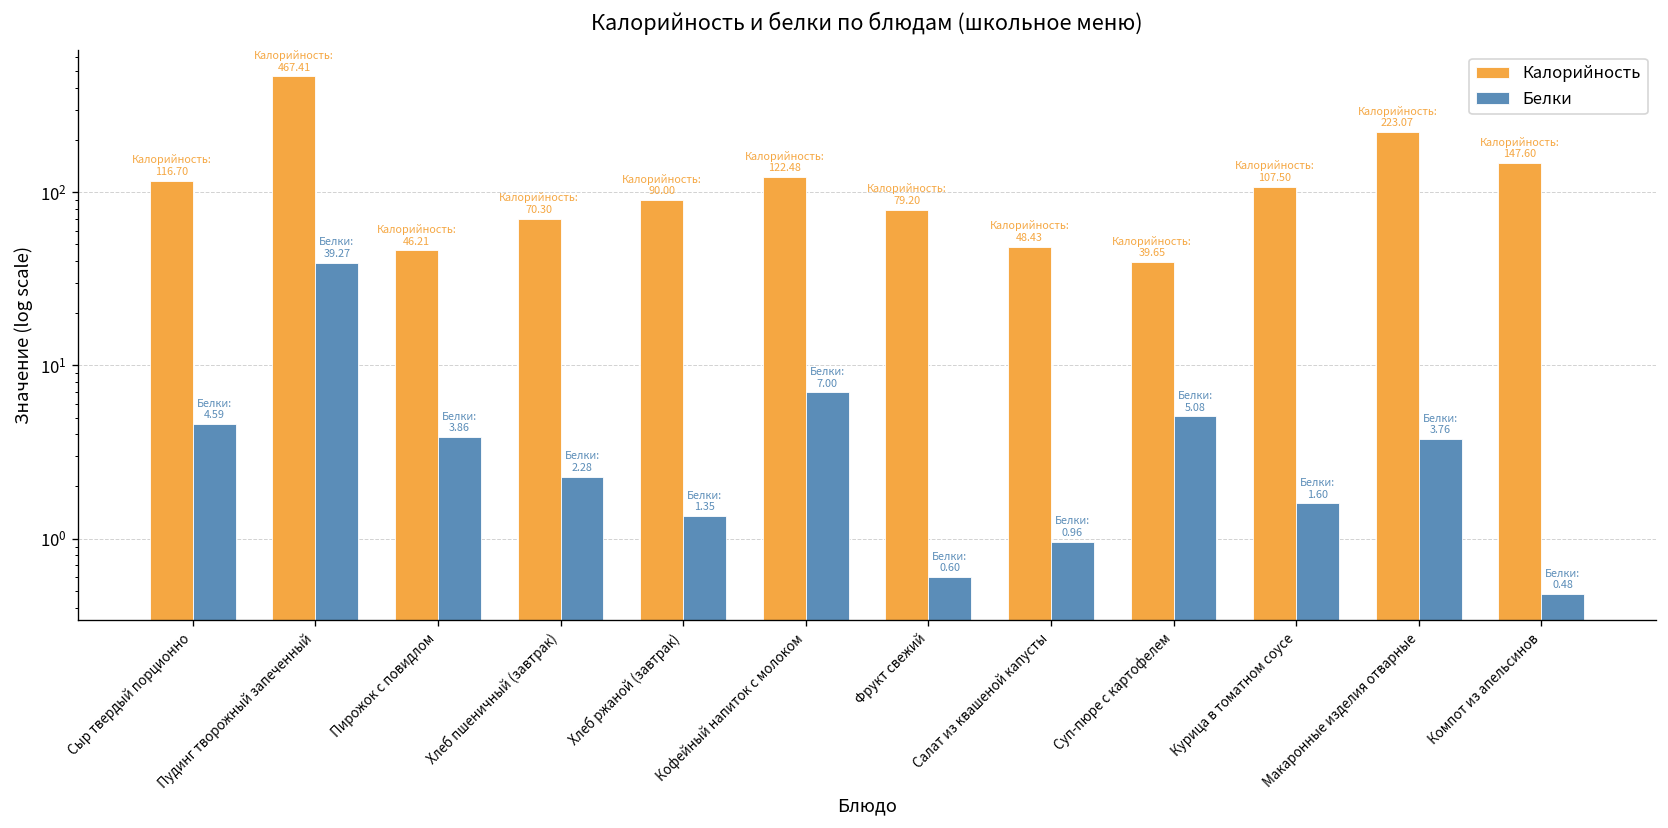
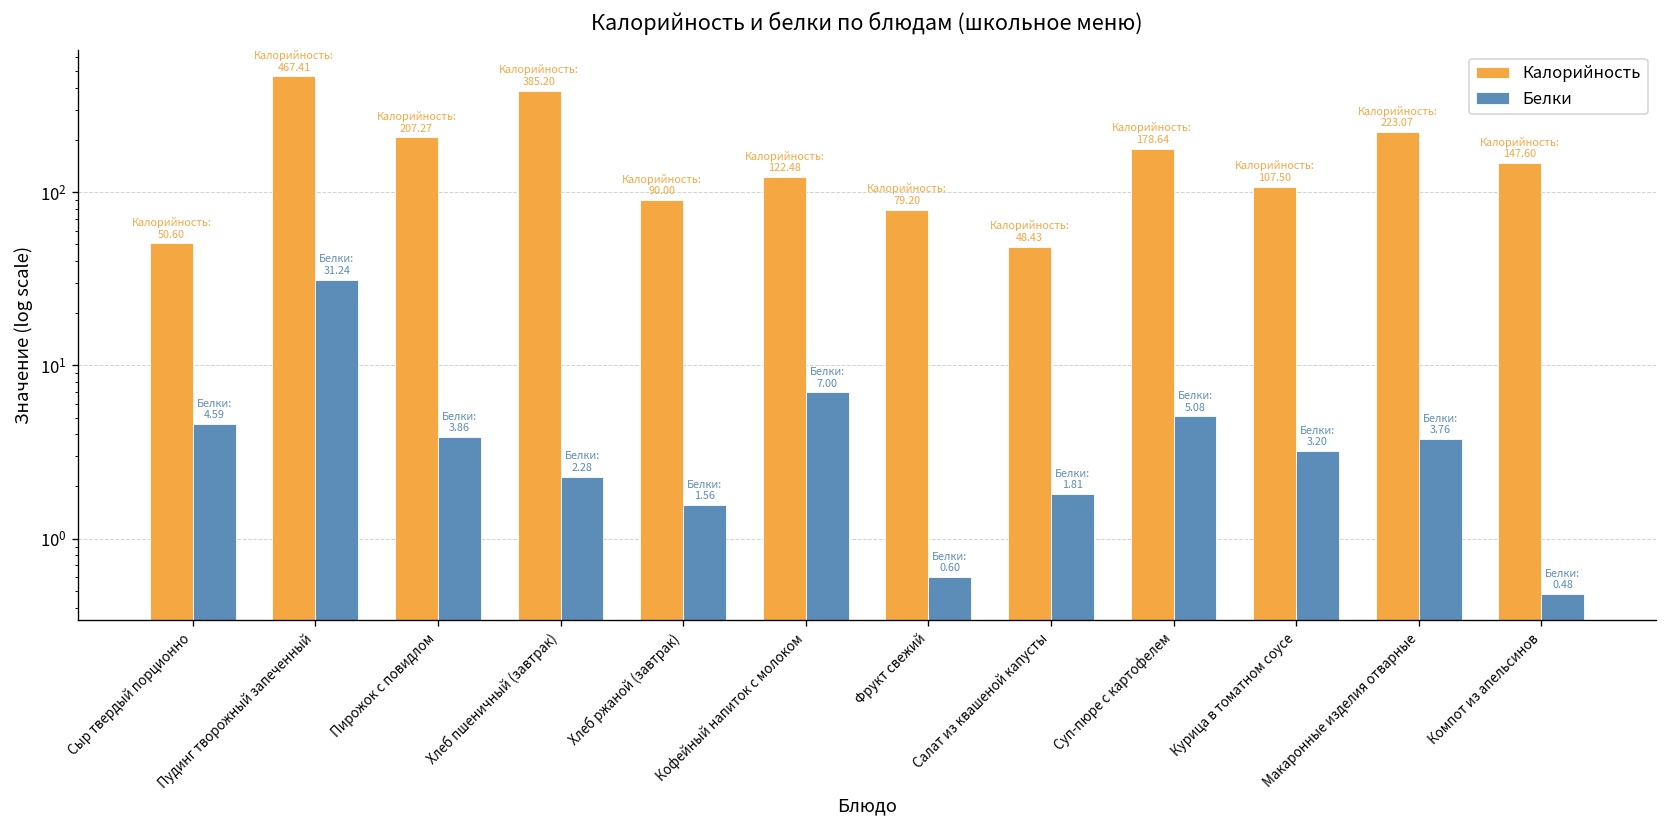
Калорийность, Сыр твердый порционно: 116.70 -> 50.60
Белки, Пудинг творожный запеченный: 39.27 -> 31.24
Калорийность, Пирожок с повидлом: 46.21 -> 207.27
Калорийность, Хлеб пшеничный (завтрак): 70.30 -> 385.20
Белки, Хлеб ржаной (завтрак): 1.35 -> 1.56
Белки, Салат из квашеной капусты: 0.96 -> 1.81
Калорийность, Суп-пюре с картофелем: 39.65 -> 178.64
Белки, Курица в томатном соусе: 1.60 -> 3.20
